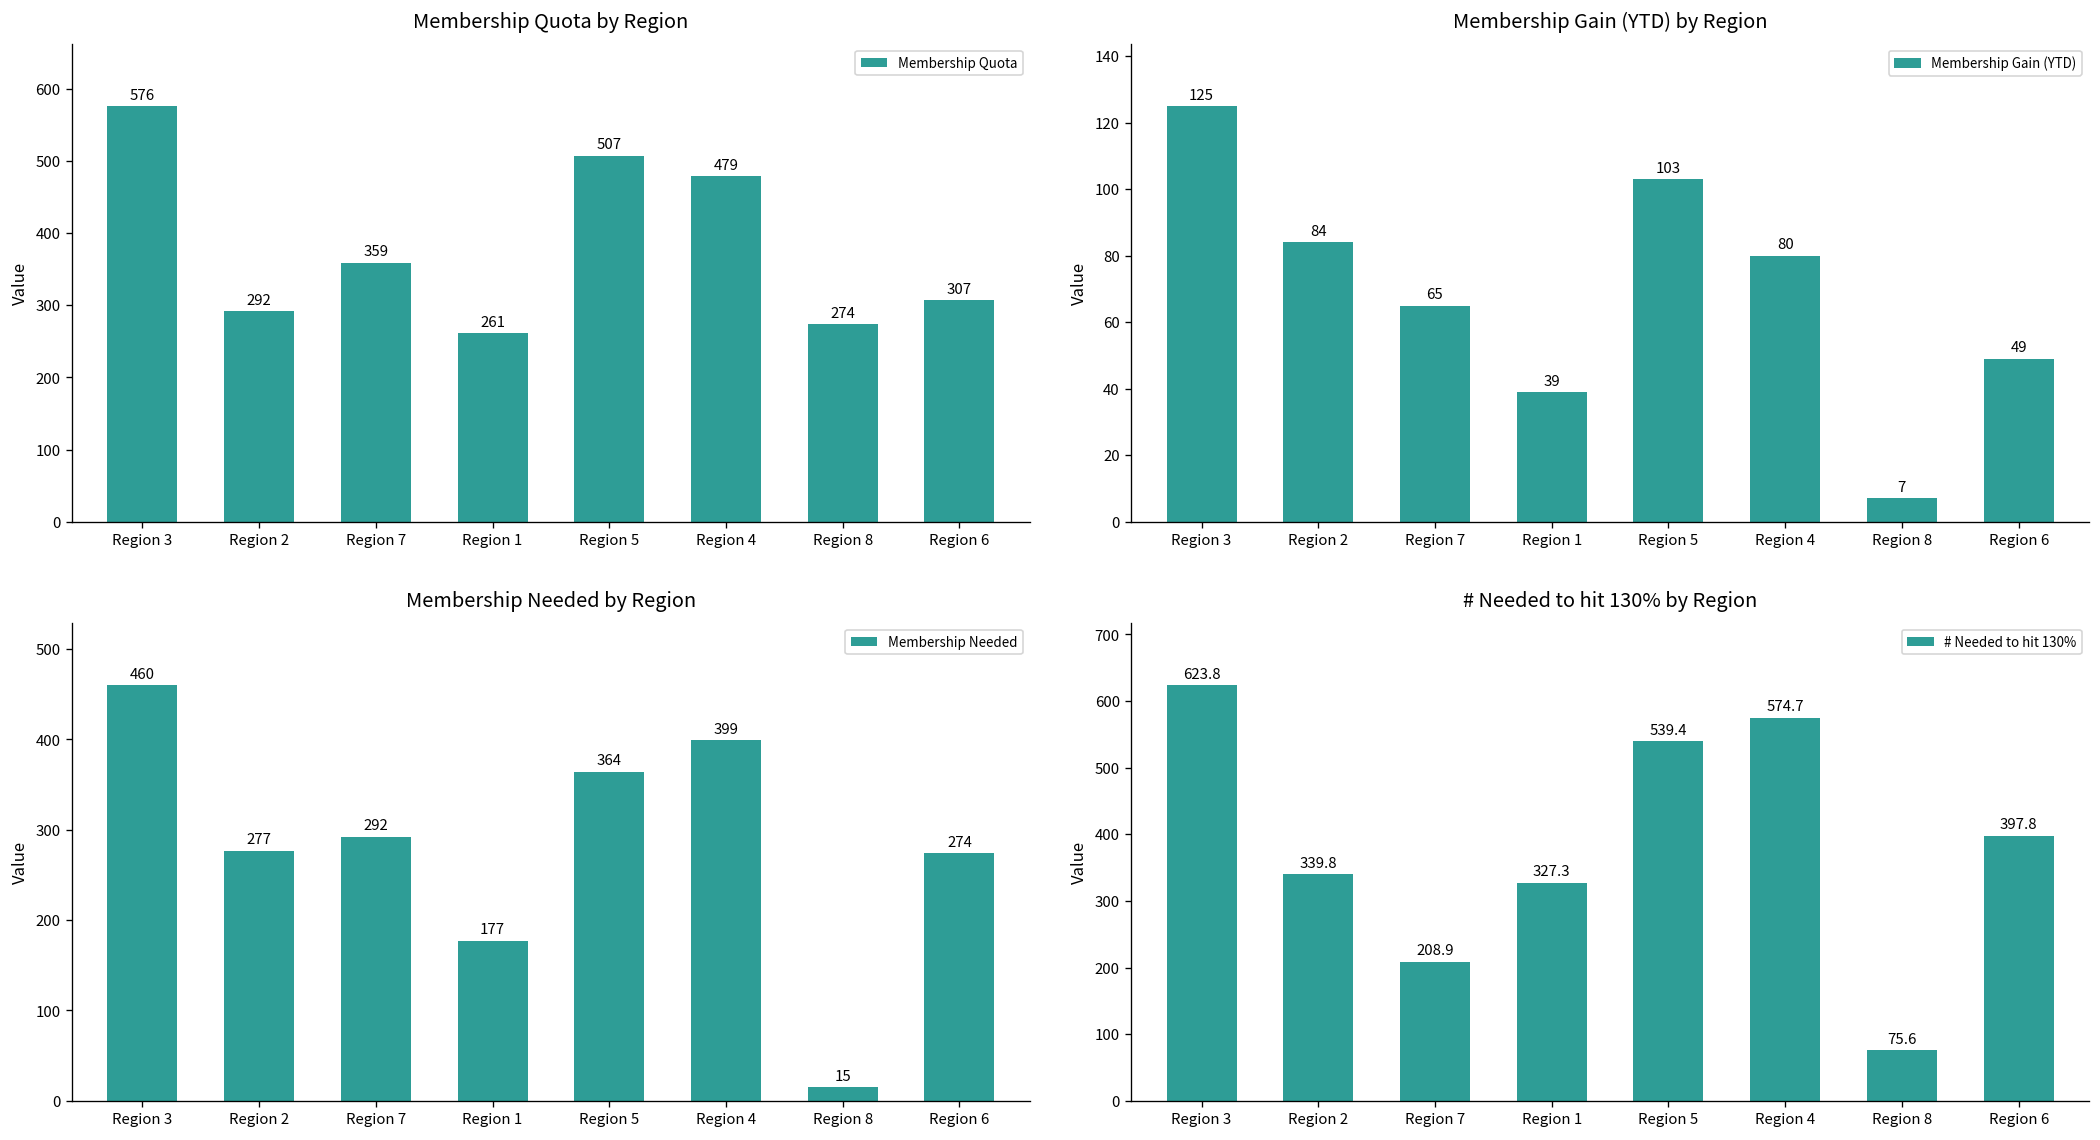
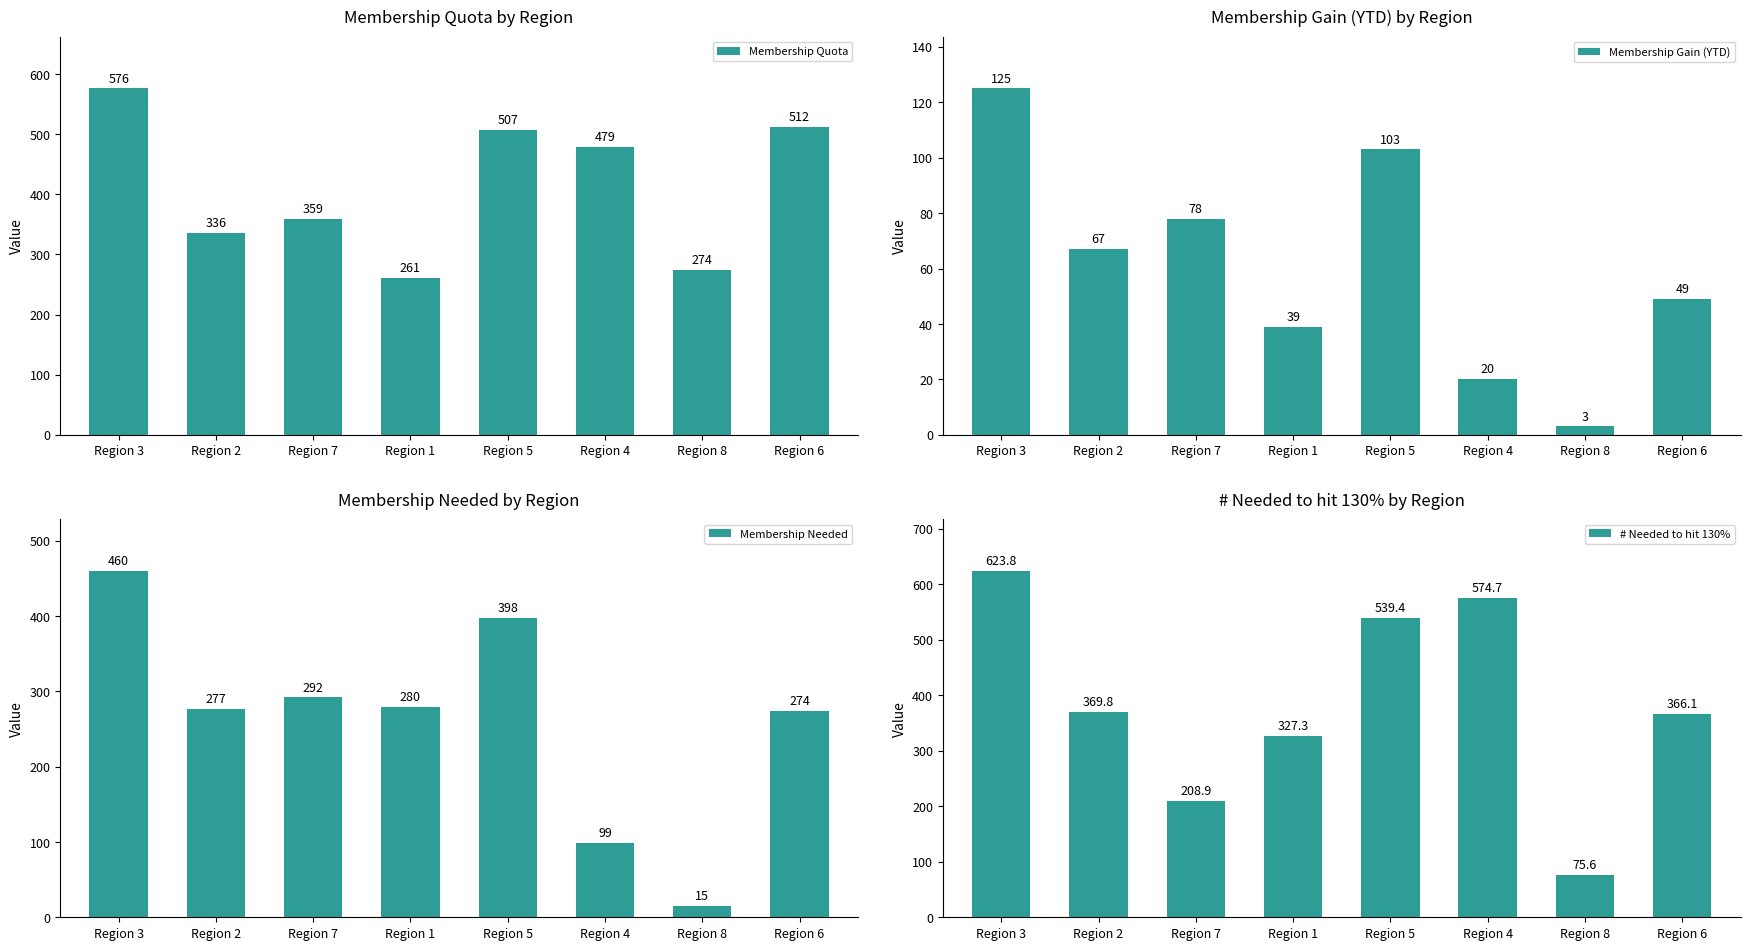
Membership Quota by Region, Region 2: 292 -> 336
Membership Quota by Region, Region 6: 307 -> 512
Membership Gain (YTD) by Region, Region 2: 84 -> 67
Membership Gain (YTD) by Region, Region 7: 65 -> 78
Membership Gain (YTD) by Region, Region 4: 80 -> 20
Membership Gain (YTD) by Region, Region 8: 7 -> 3
Membership Needed by Region, Region 1: 177 -> 280
Membership Needed by Region, Region 5: 364 -> 398
Membership Needed by Region, Region 4: 399 -> 99
# Needed to hit 130% by Region, Region 2: 339.8 -> 369.8
# Needed to hit 130% by Region, Region 6: 397.8 -> 366.1
